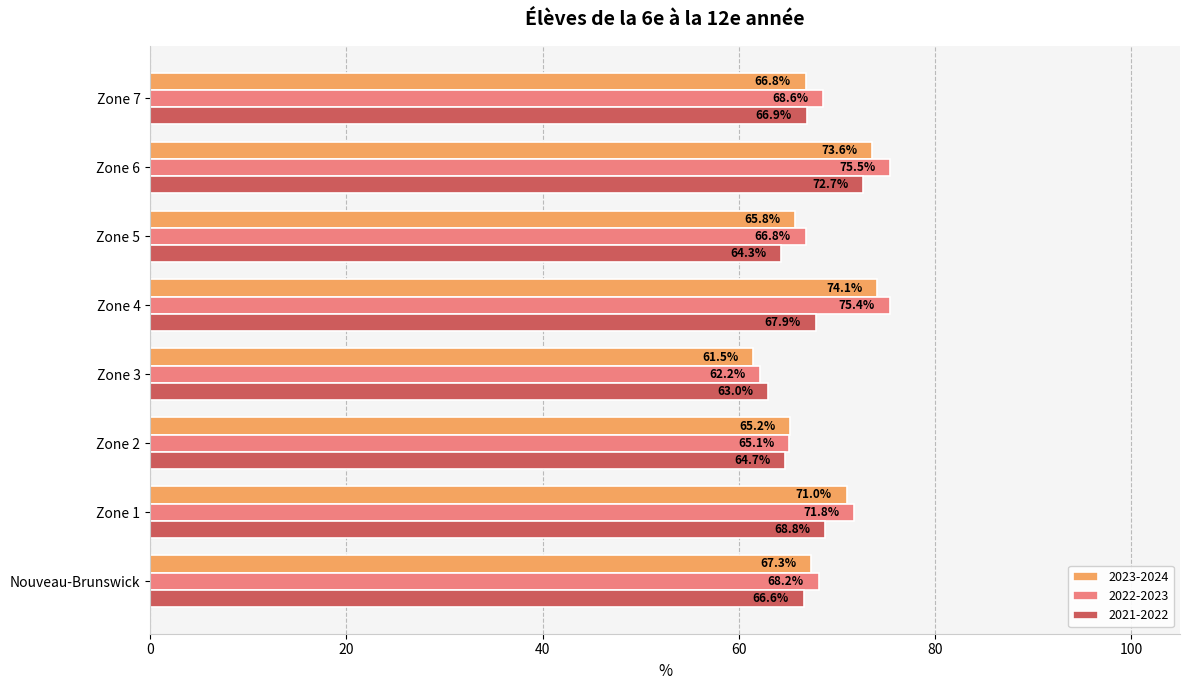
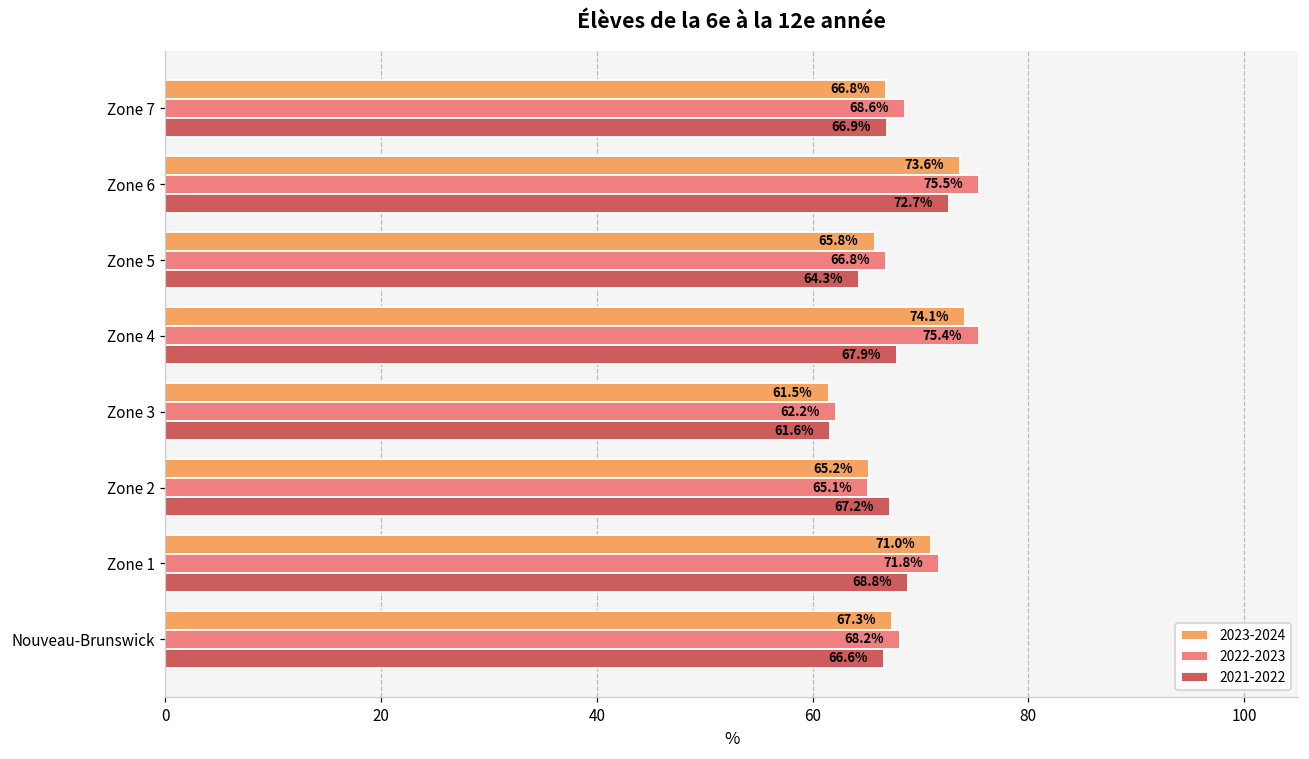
2021-2022, Zone 3: 63.0% -> 61.6%
2021-2022, Zone 2: 64.7% -> 67.2%
